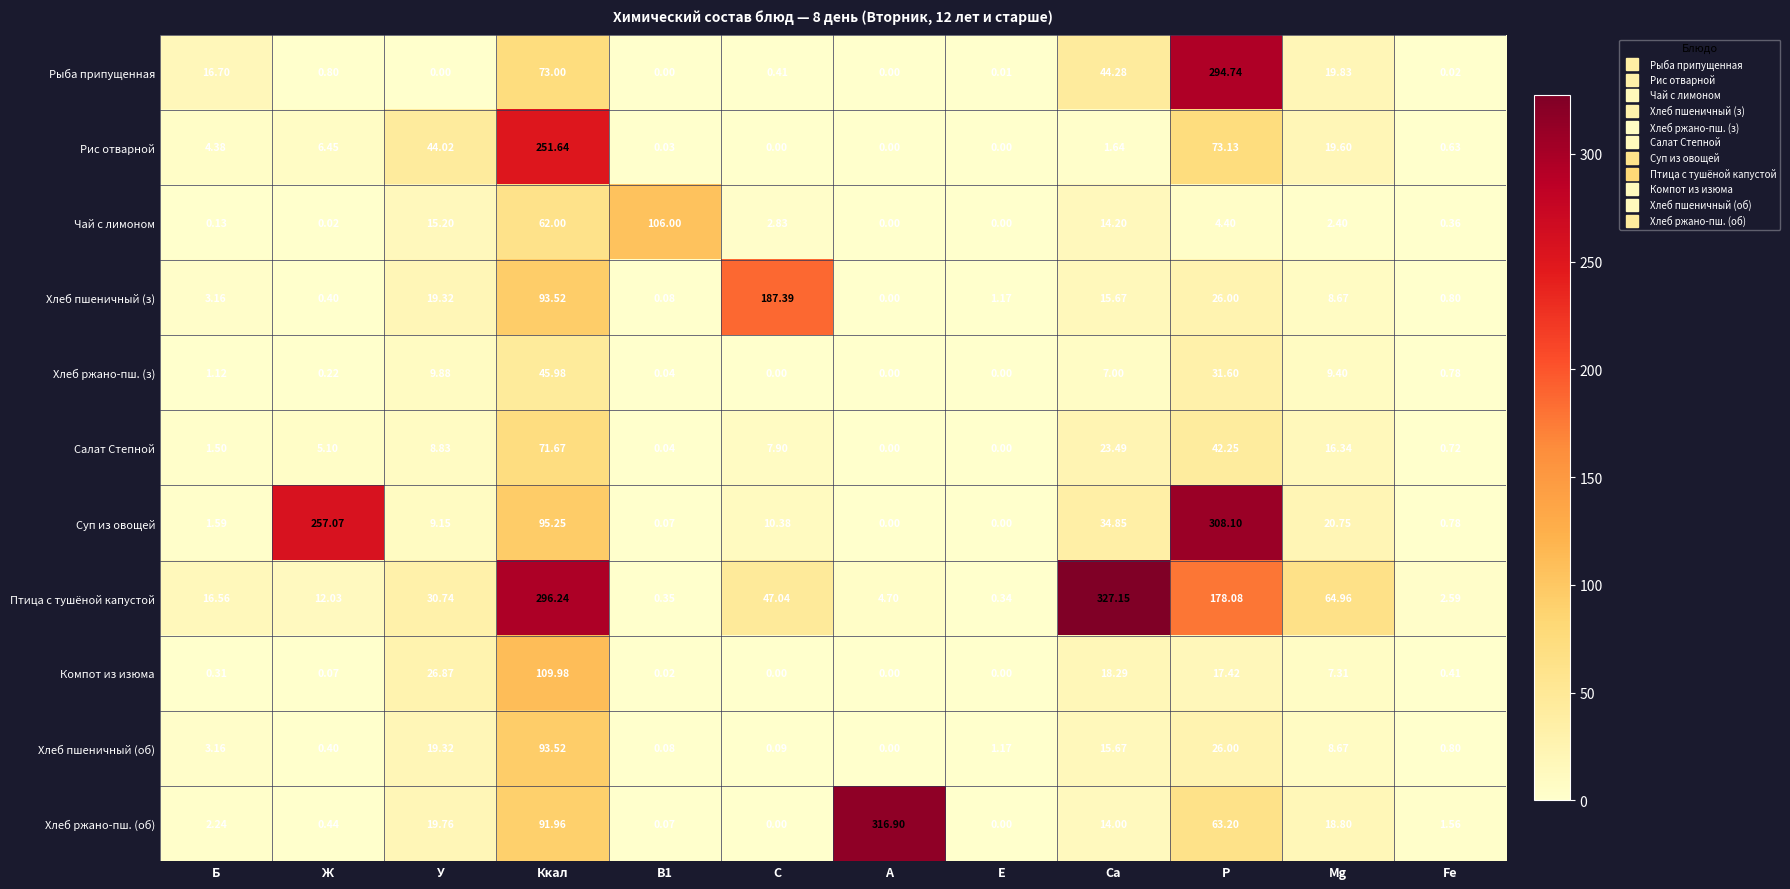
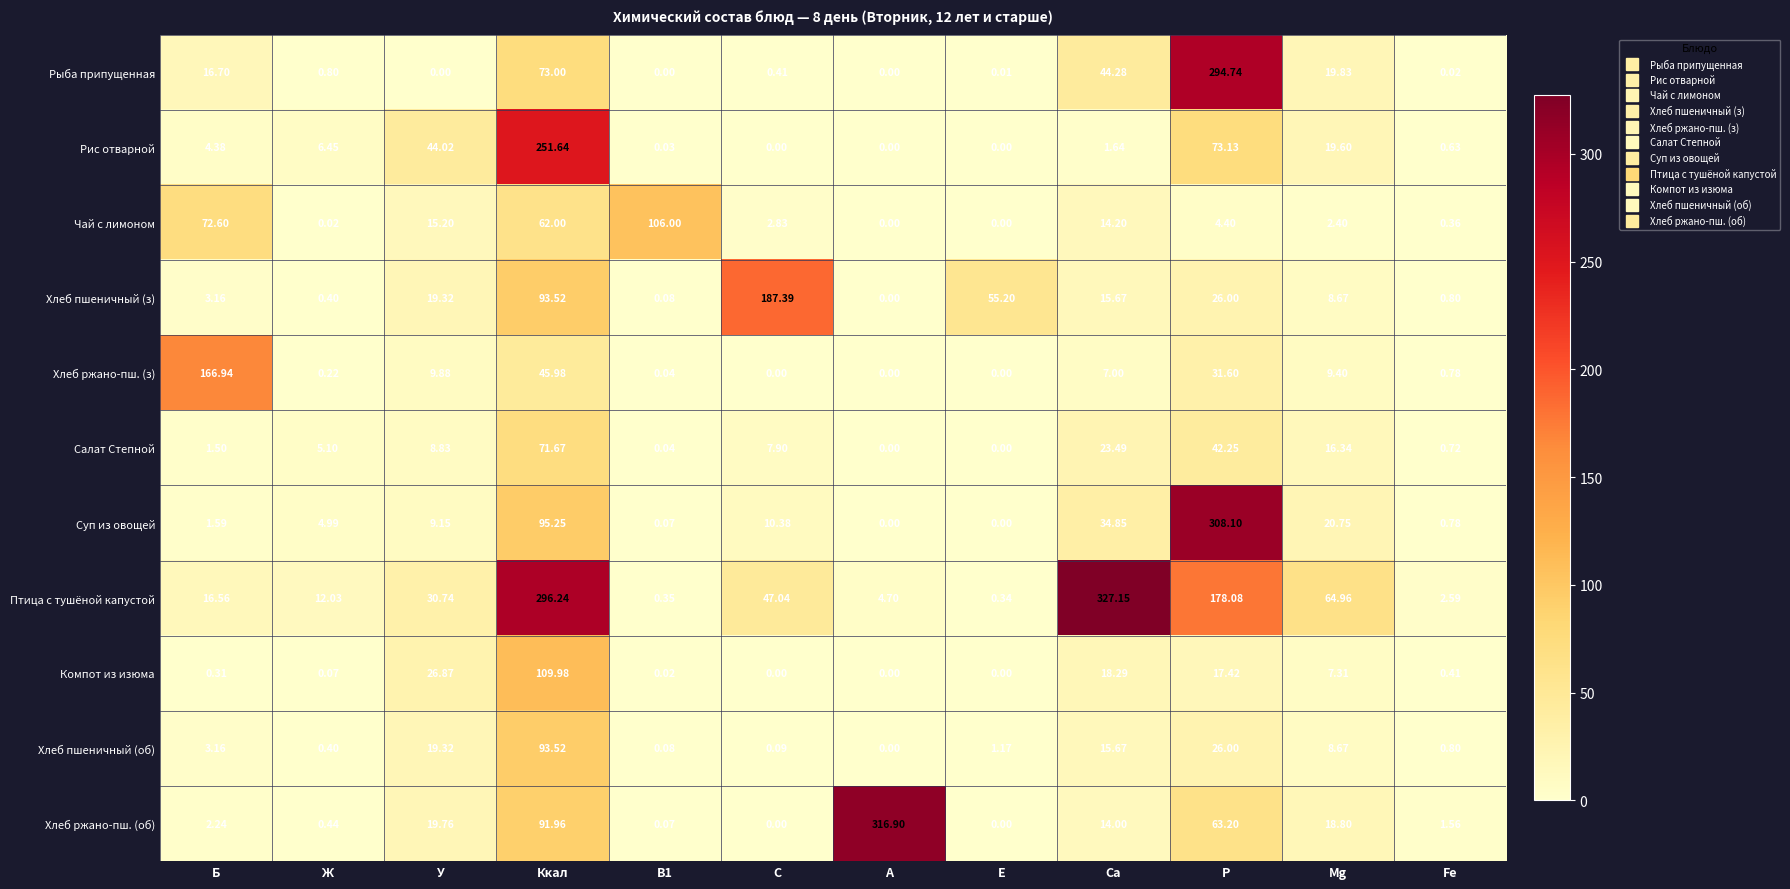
Чай с лимоном, Б: 0.13 -> 72.60
Хлеб пшеничный (з), Е: 1.17 -> 55.20
Хлеб ржано-пш. (з), Б: 1.12 -> 166.94
Суп из овощей, Ж: 257.07 -> 4.99
